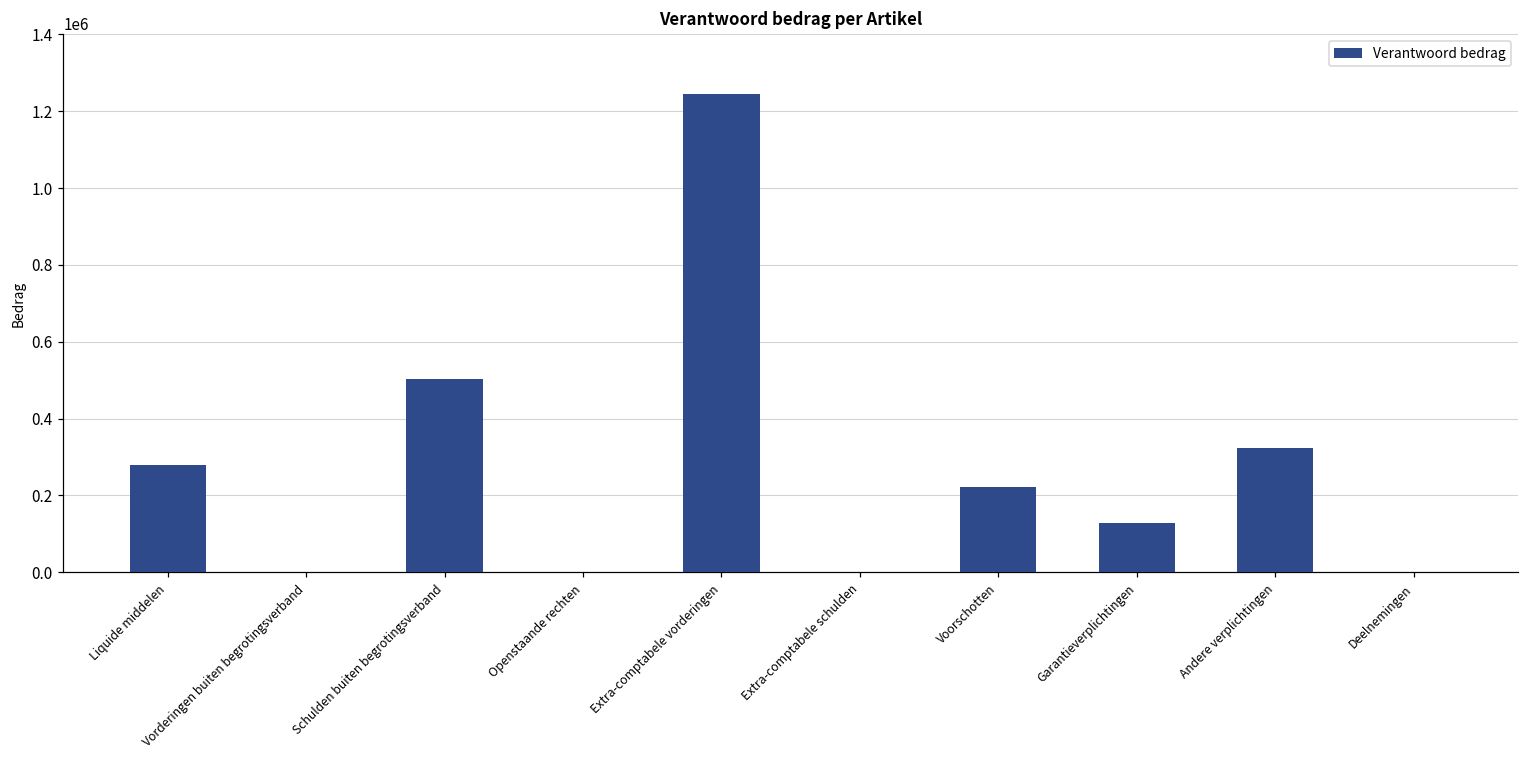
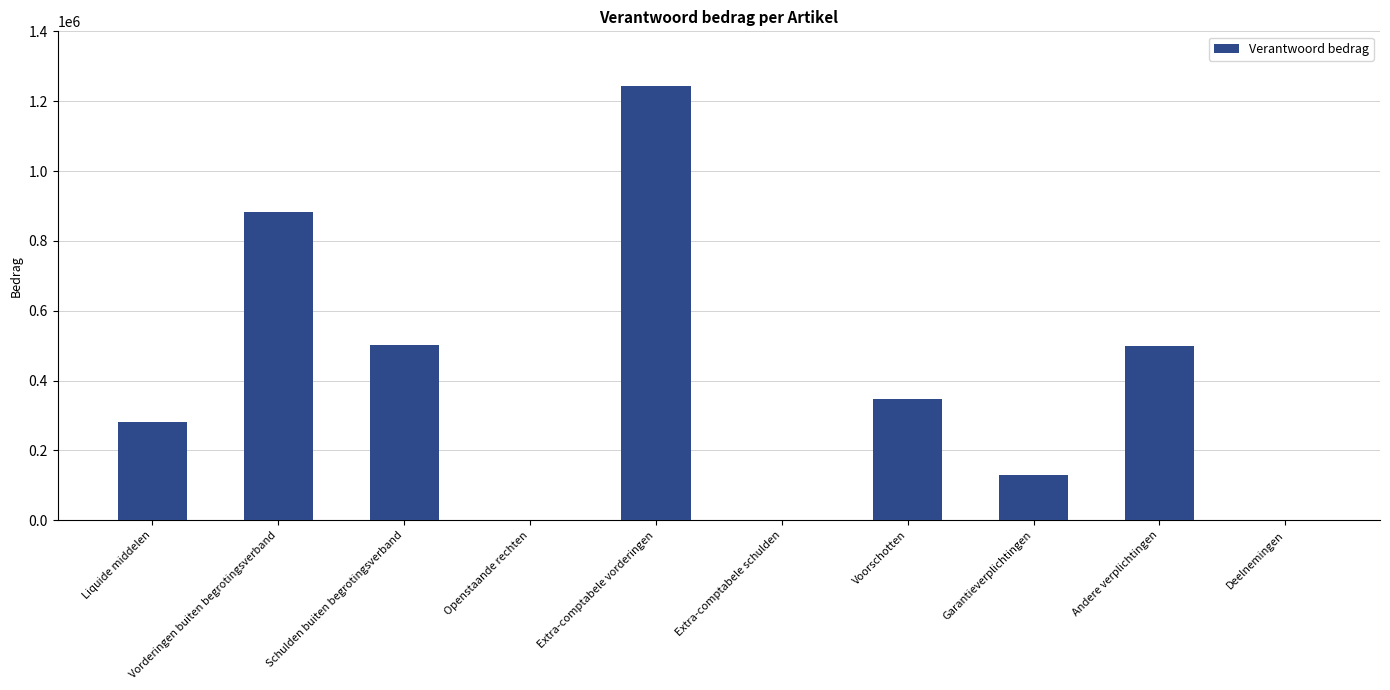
Vorderingen buiten begrotingsverband: 0 -> 880000
Voorschotten: 220000 -> 350000
Andere verplichtingen: 320000 -> 500000
